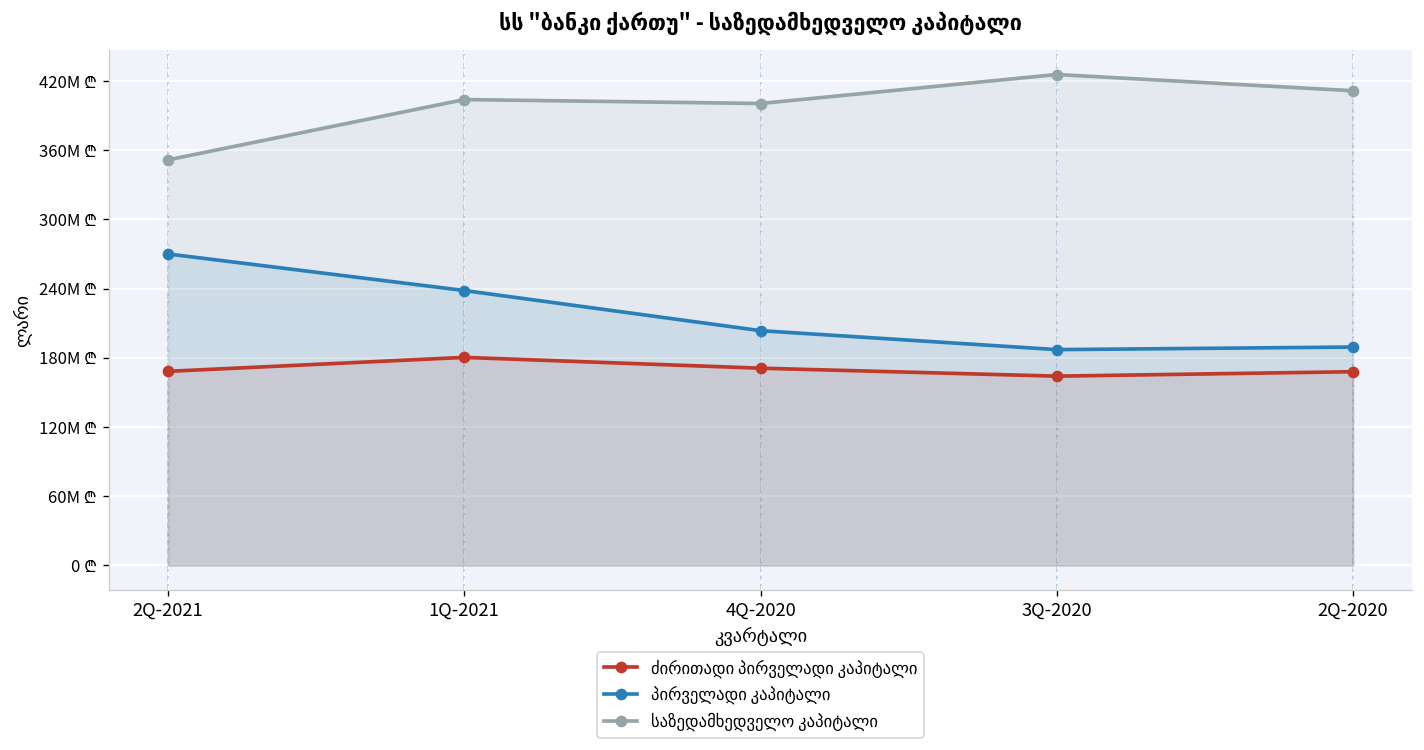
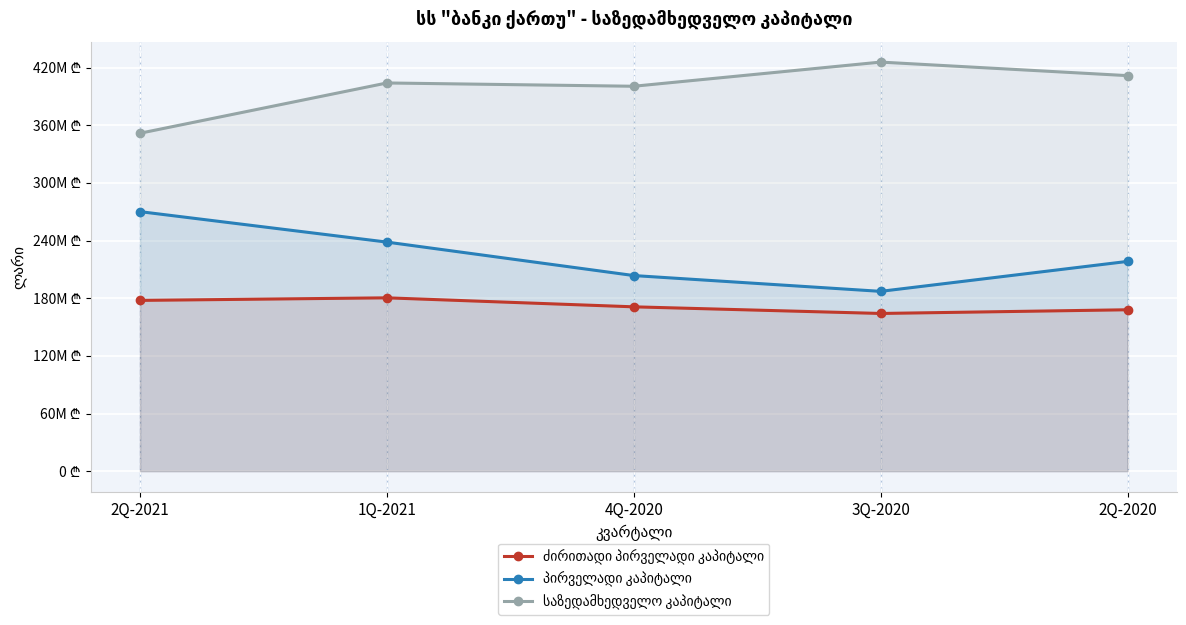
ძირითადი პირველადი კაპიტალი, 2Q-2021: 170M ₾ -> 180M ₾
პირველადი კაპიტალი, 2Q-2020: 190M ₾ -> 220M ₾
